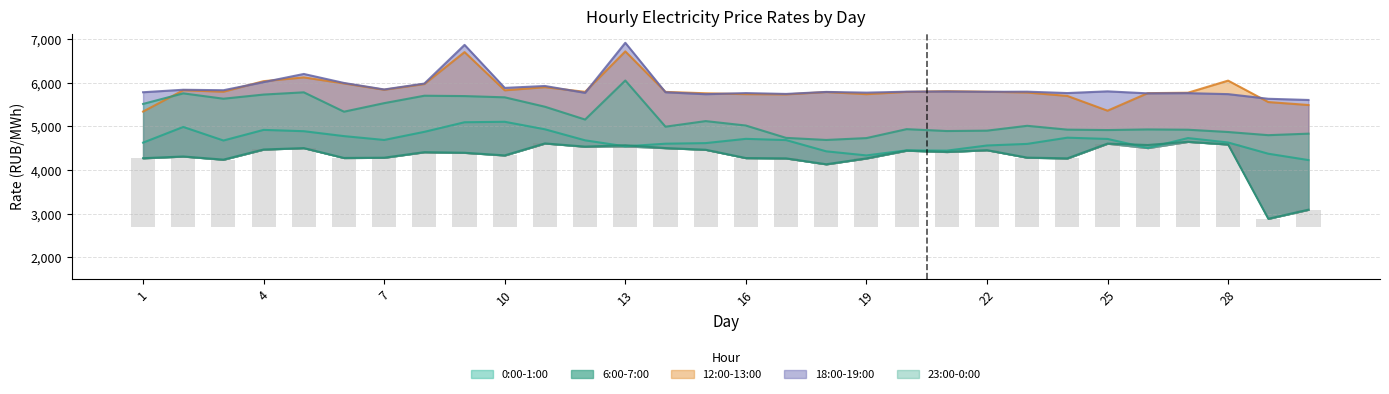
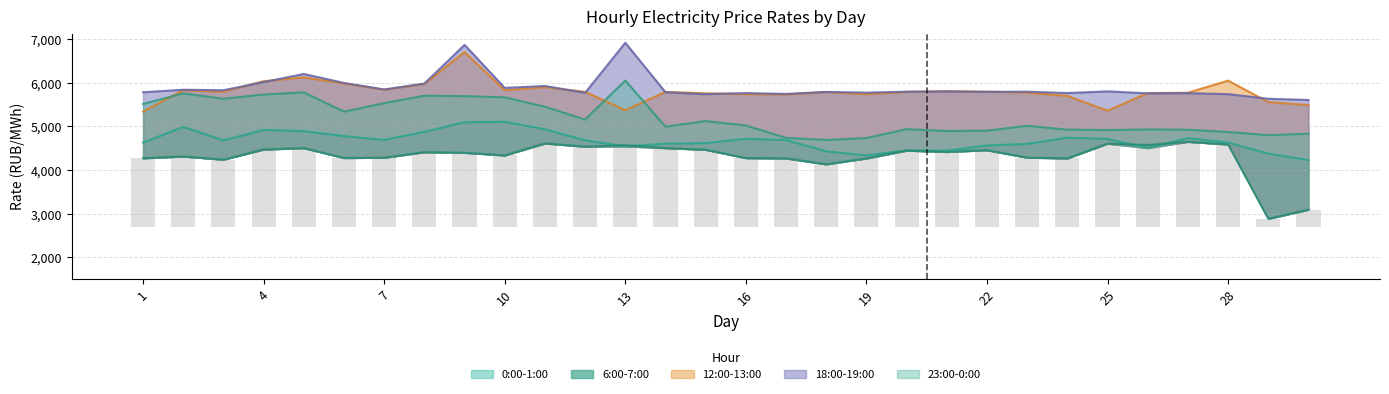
12:00-13:00, 13: 6,700 -> 5,400
